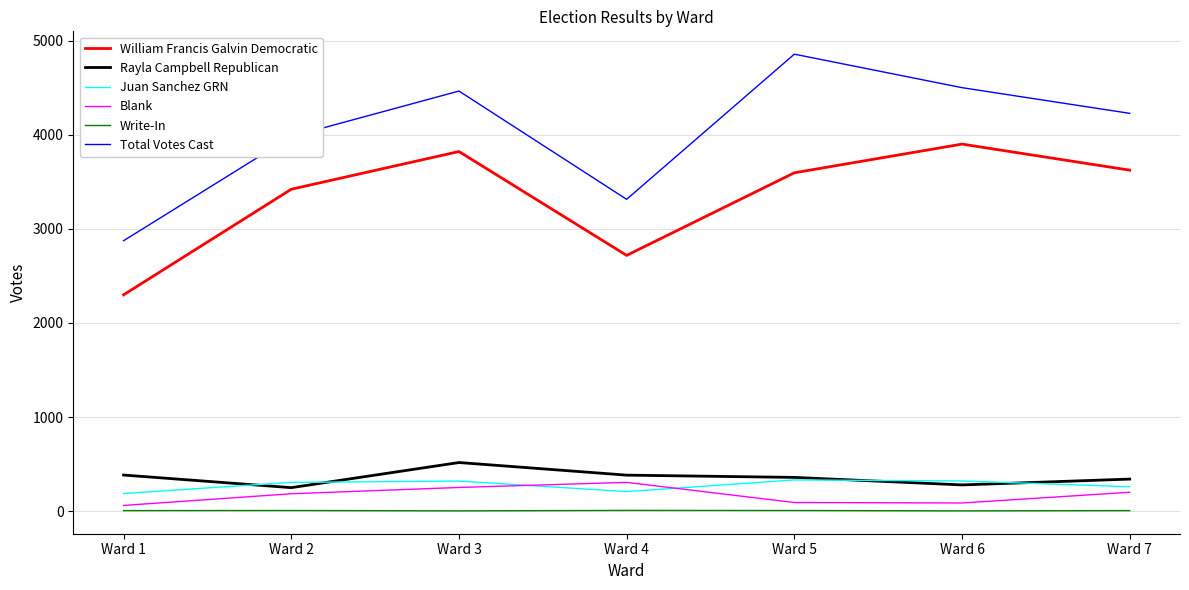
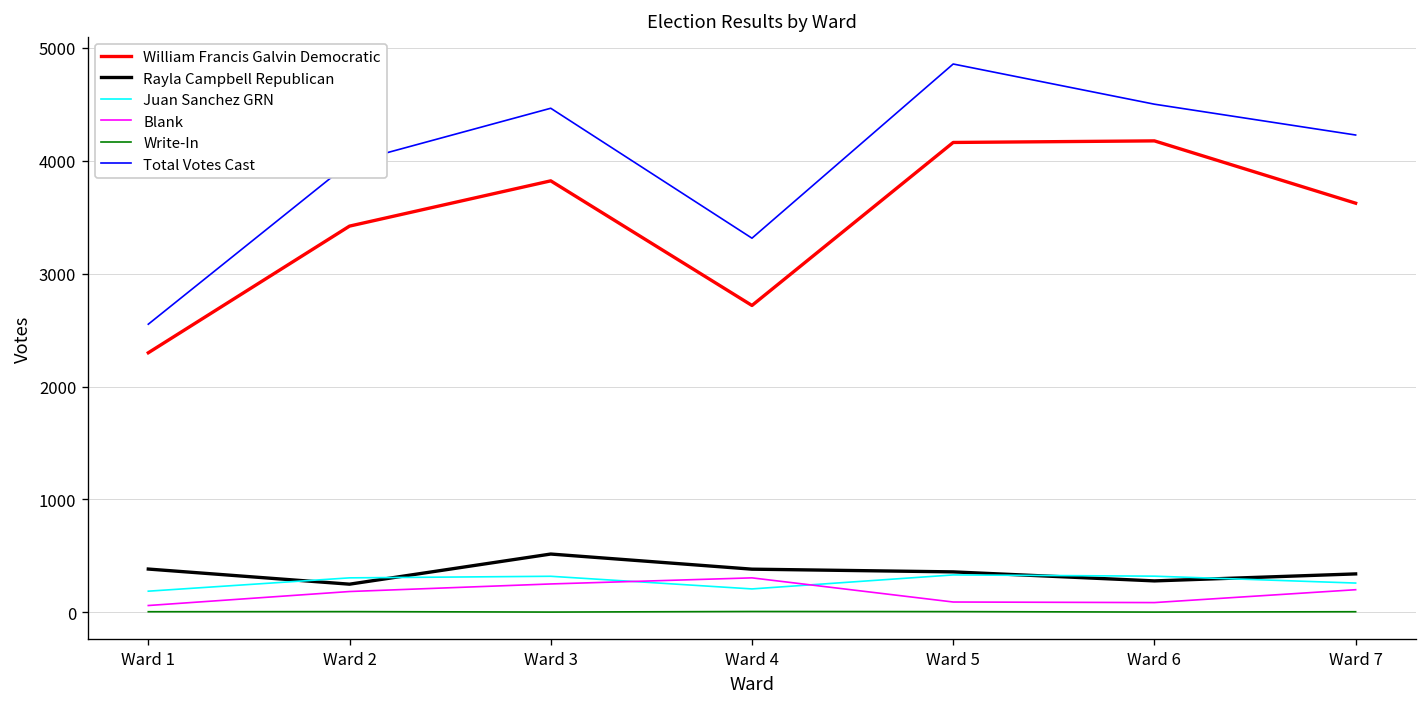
Total Votes Cast, Ward 1: 2900 -> 2600
William Francis Galvin Democratic, Ward 5: 3600 -> 4200
William Francis Galvin Democratic, Ward 6: 3900 -> 4200
